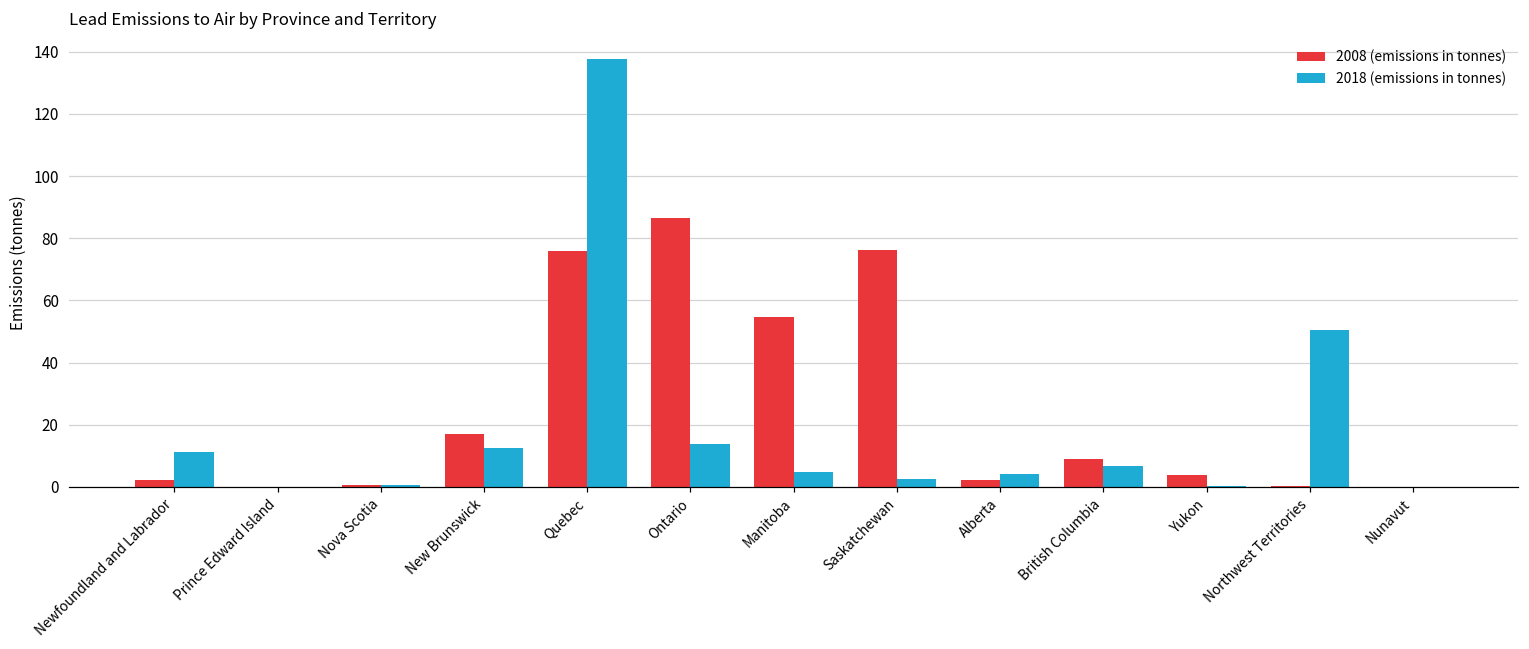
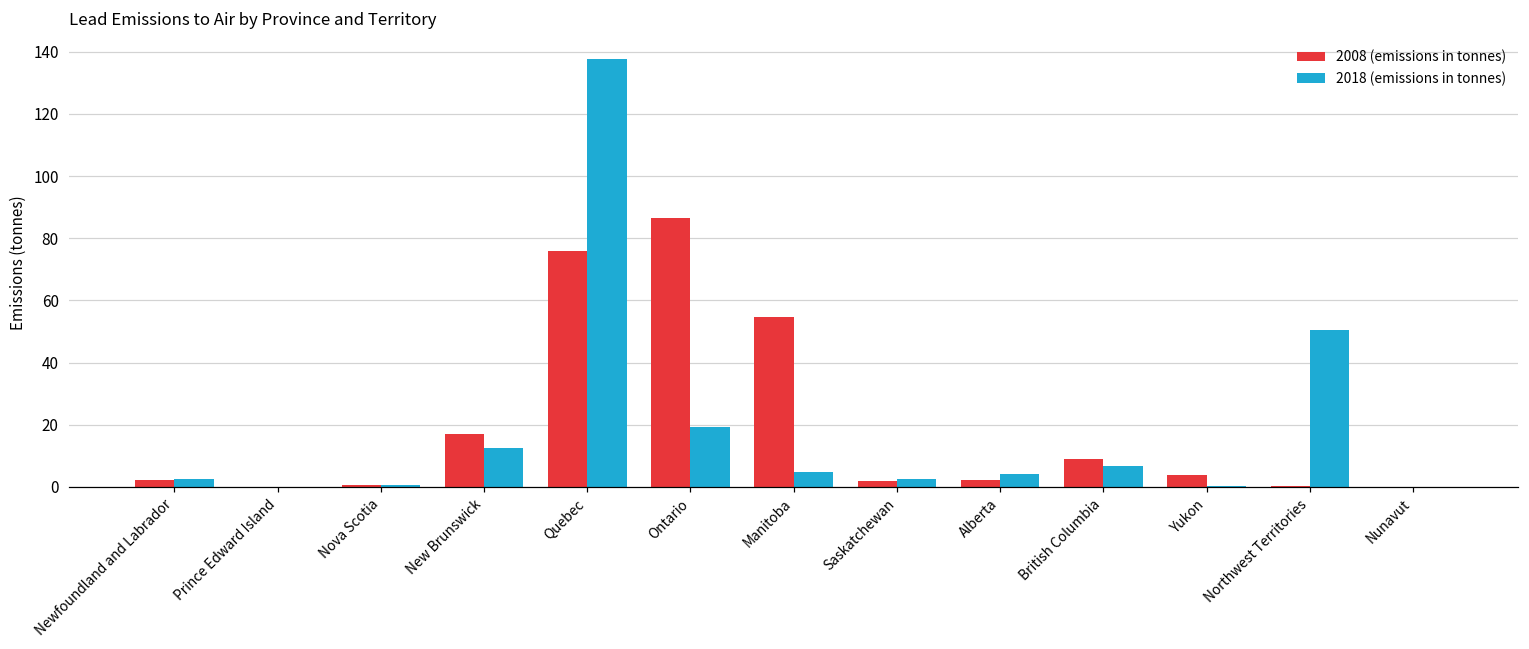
2018 (emissions in tonnes), Newfoundland and Labrador: 11 -> 2
2018 (emissions in tonnes), Ontario: 14 -> 19
2008 (emissions in tonnes), Saskatchewan: 76 -> 2
